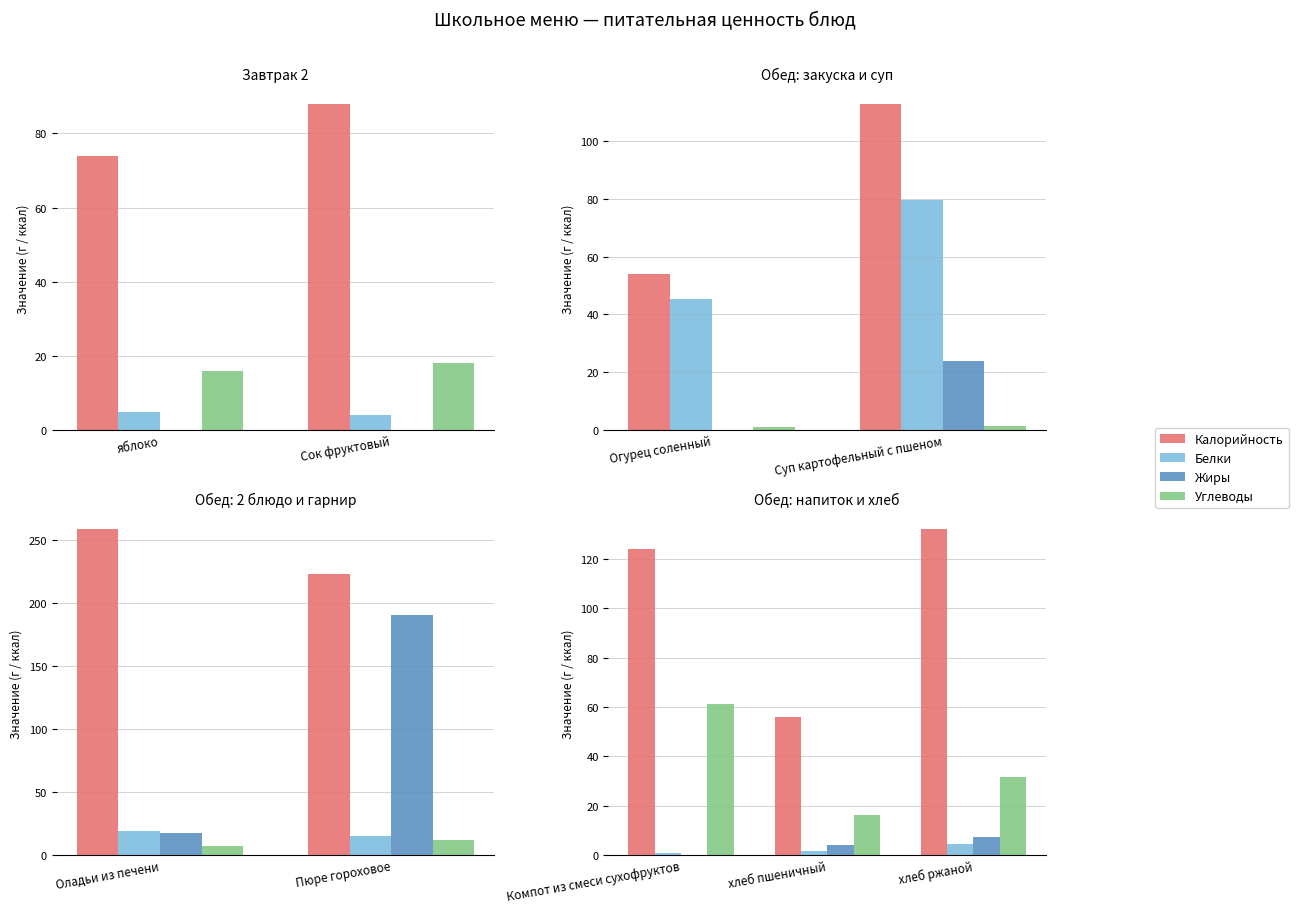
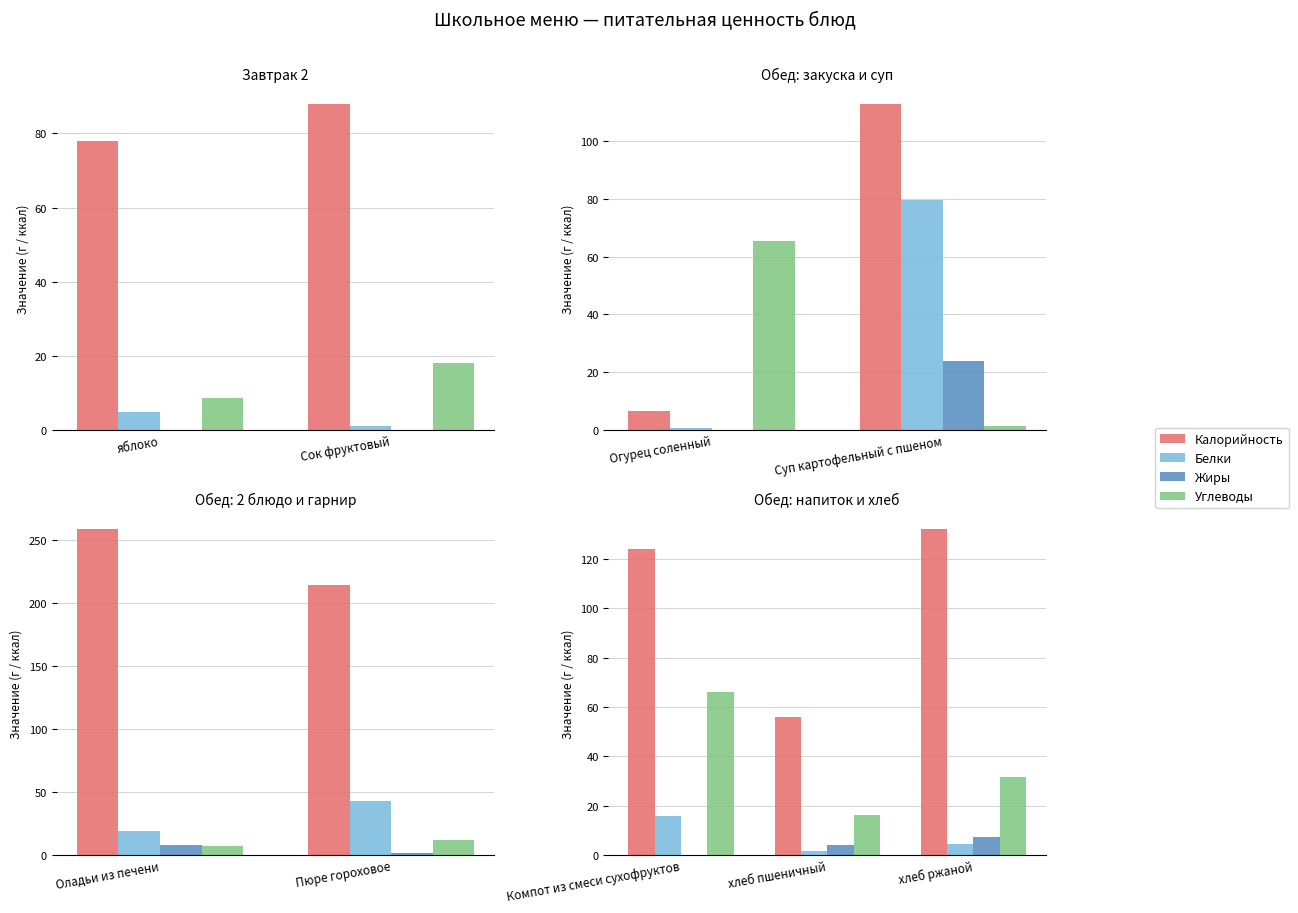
Завтрак 2, Калорийность, яблоко: 74 -> 78
Завтрак 2, Углеводы, яблоко: 16 -> 9
Завтрак 2, Белки, Сок фруктовый: 4 -> 1
Обед: закуска и суп, Калорийность, Огурец соленный: 54 -> 7
Обед: закуска и суп, Белки, Огурец соленный: 45 -> 0
Обед: закуска и суп, Углеводы, Огурец соленный: 1 -> 66
Обед: 2 блюдо и гарнир, Жиры, Оладьи из печени: 17 -> 8
Обед: 2 блюдо и гарнир, Калорийность, Пюре гороховое: 223 -> 215
Обед: 2 блюдо и гарнир, Белки, Пюре гороховое: 15 -> 43
Обед: 2 блюдо и гарнир, Жиры, Пюре гороховое: 191 -> 2
Обед: напиток и хлеб, Белки, Компот из смеси сухофруктов: 1 -> 16
Обед: напиток и хлеб, Углеводы, Компот из смеси сухофруктов: 61 -> 66
